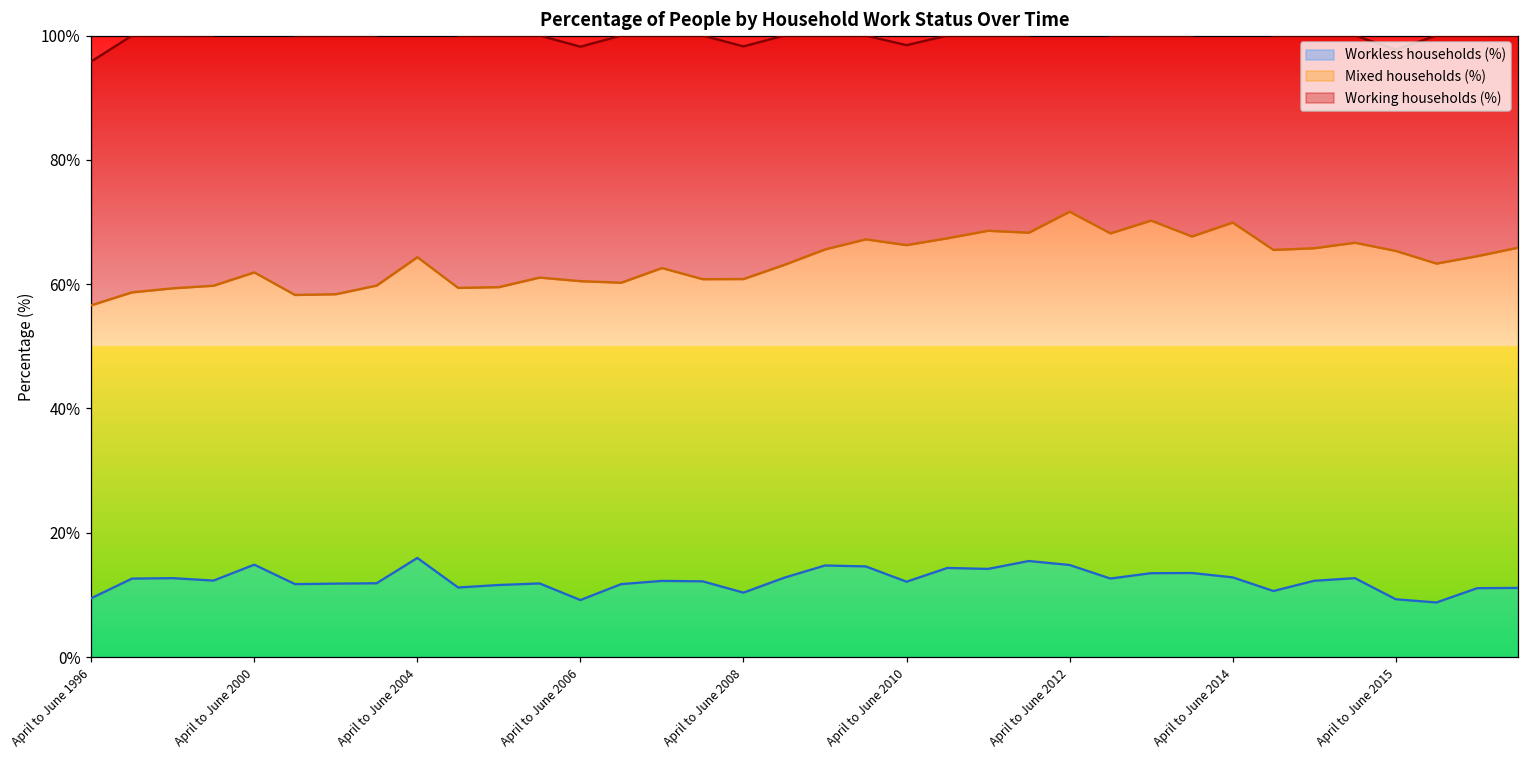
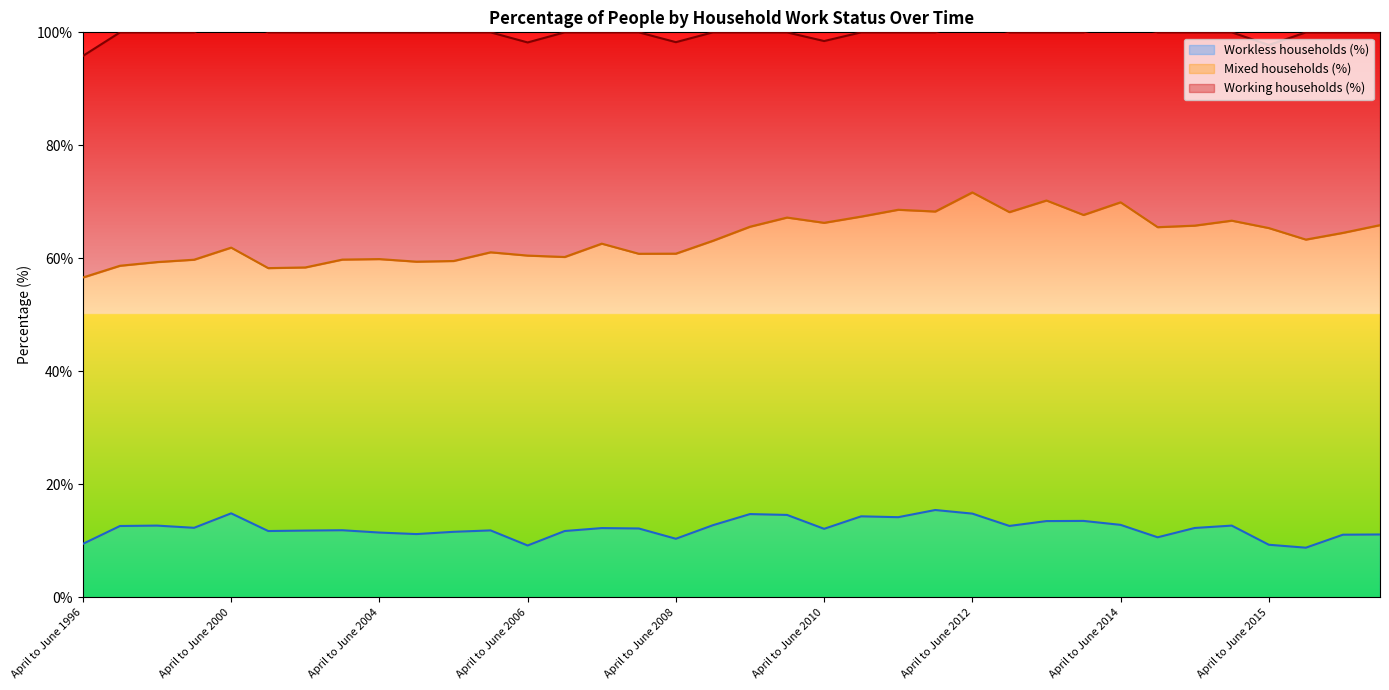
Workless households (%), April to June 2004: 16% -> 11%
